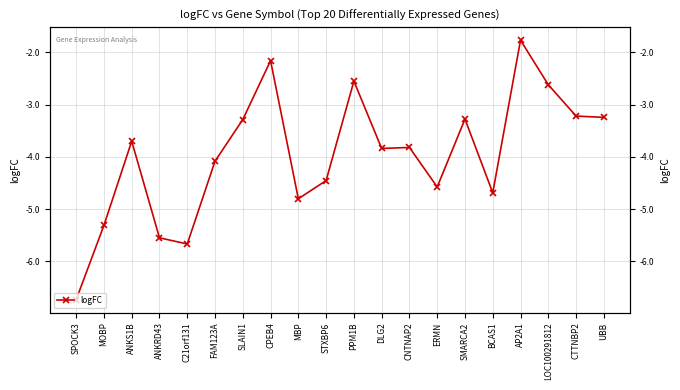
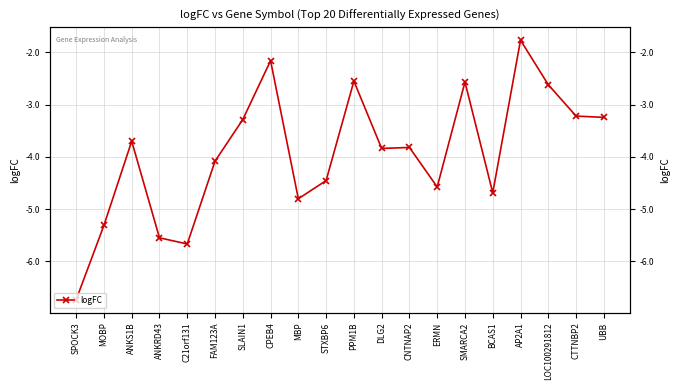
SMARCA2: -3.3 -> -2.6
